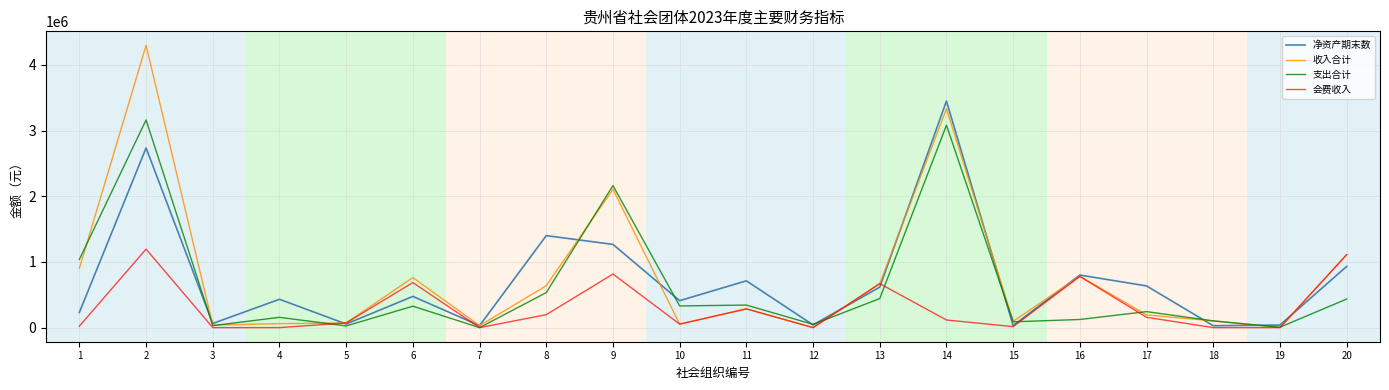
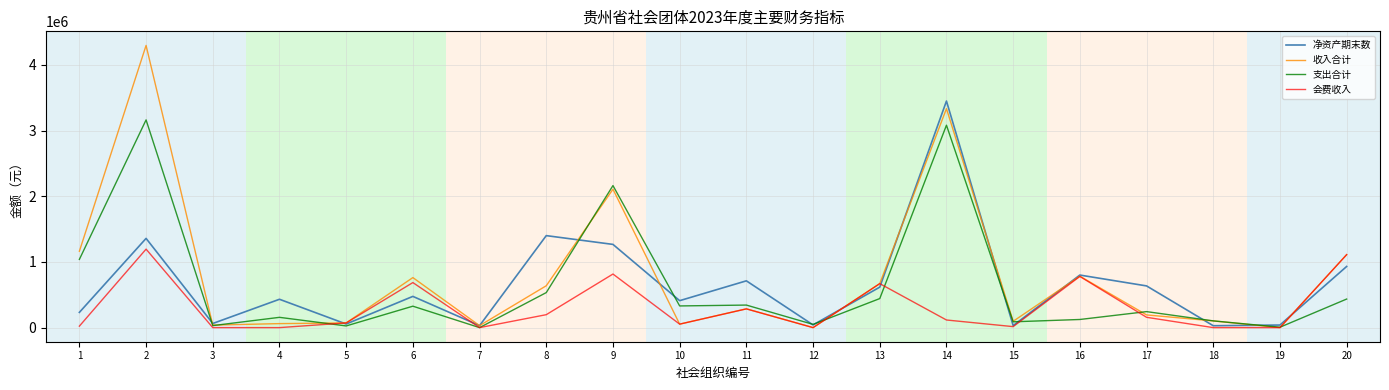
收入合计, 1: 900000 -> 1200000
净资产期末数, 2: 2700000 -> 1400000
